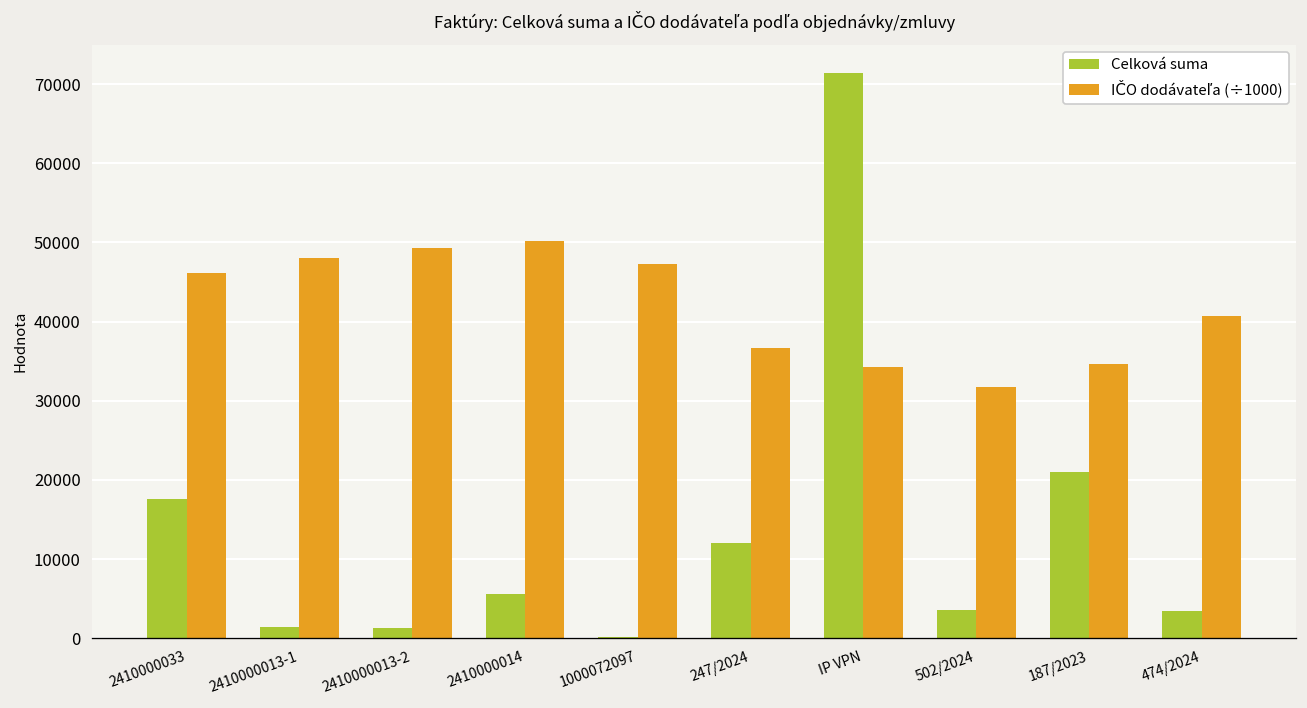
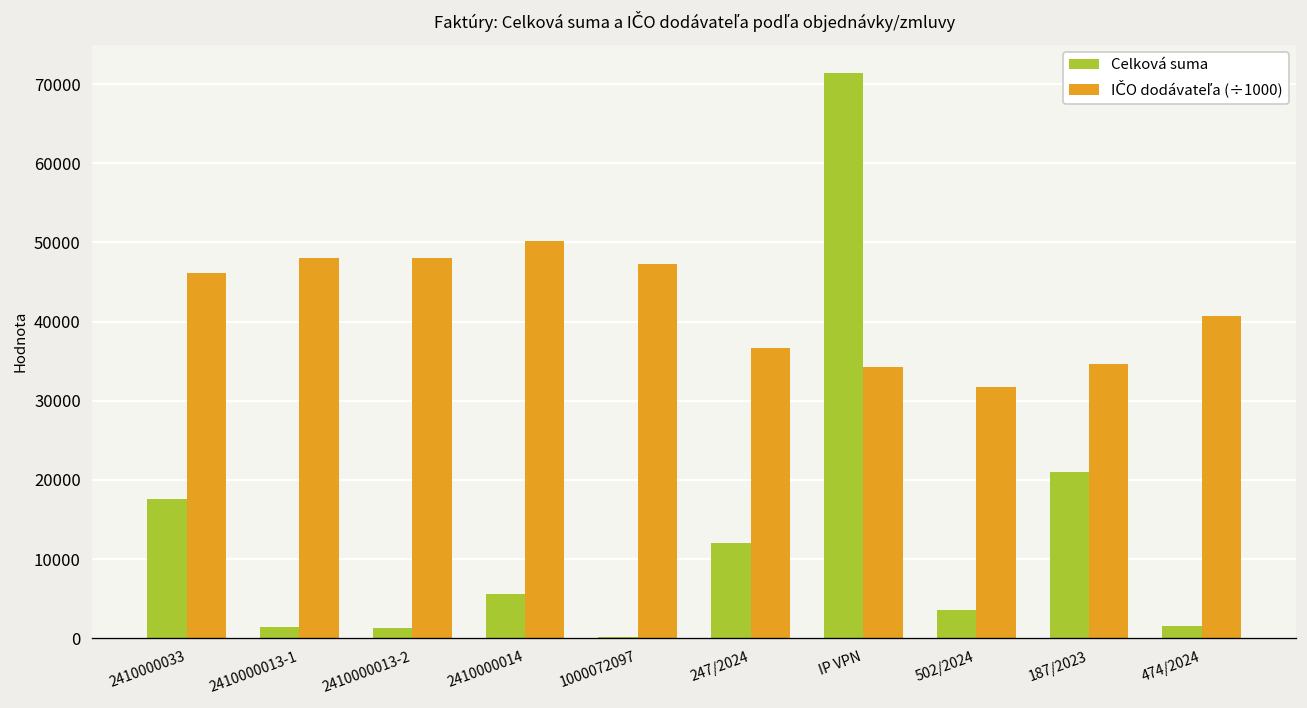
IČO dodávateľa (÷1000), 2410000013-2: 49000 -> 48000
Celková suma, 474/2024: 3000 -> 2000
